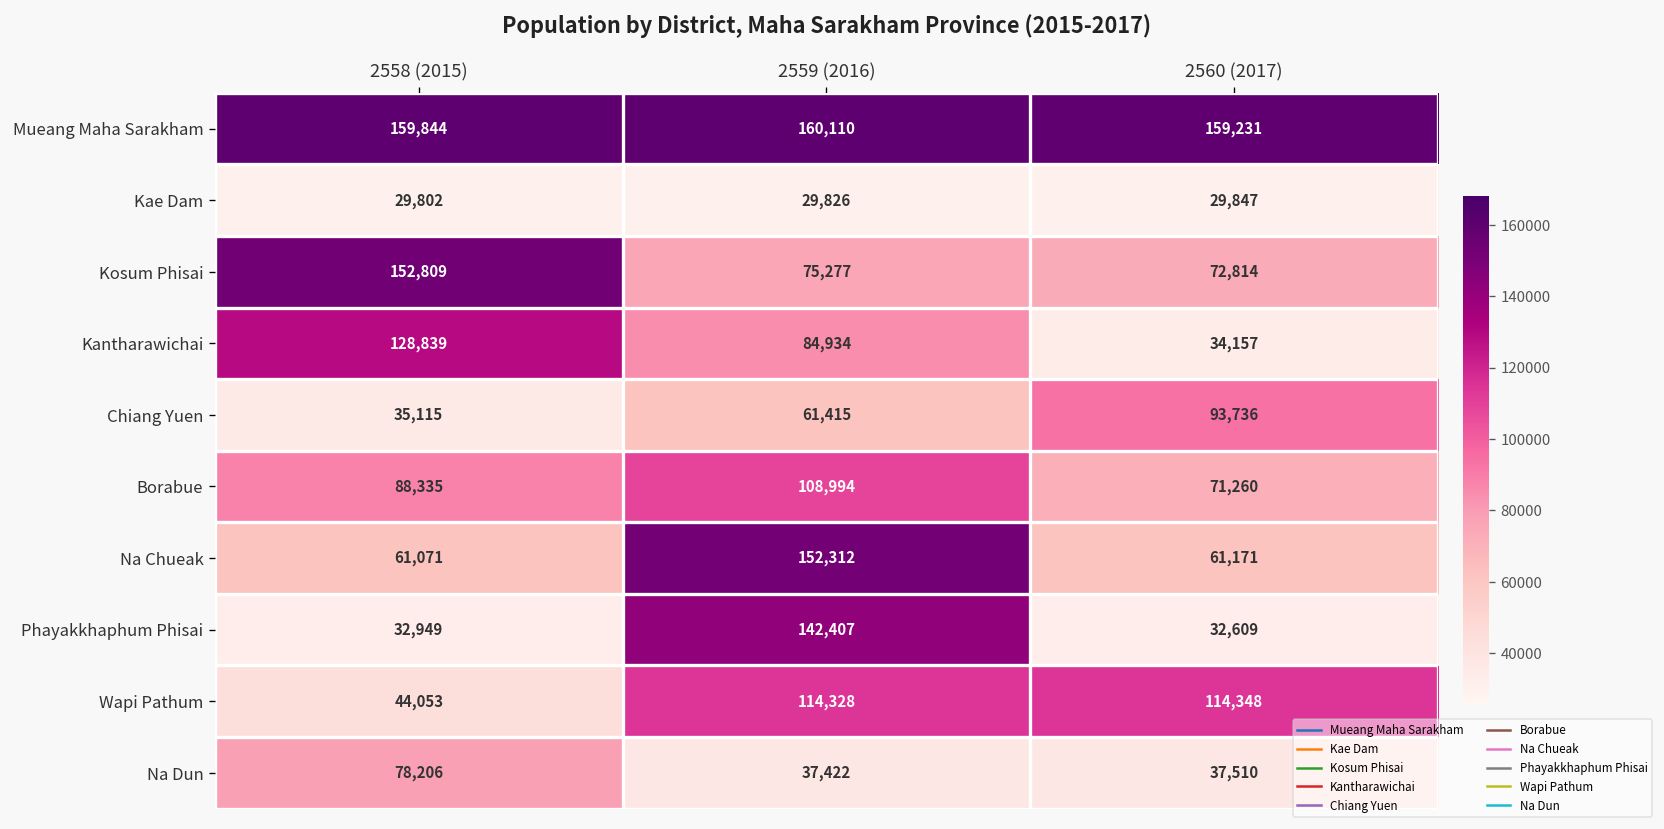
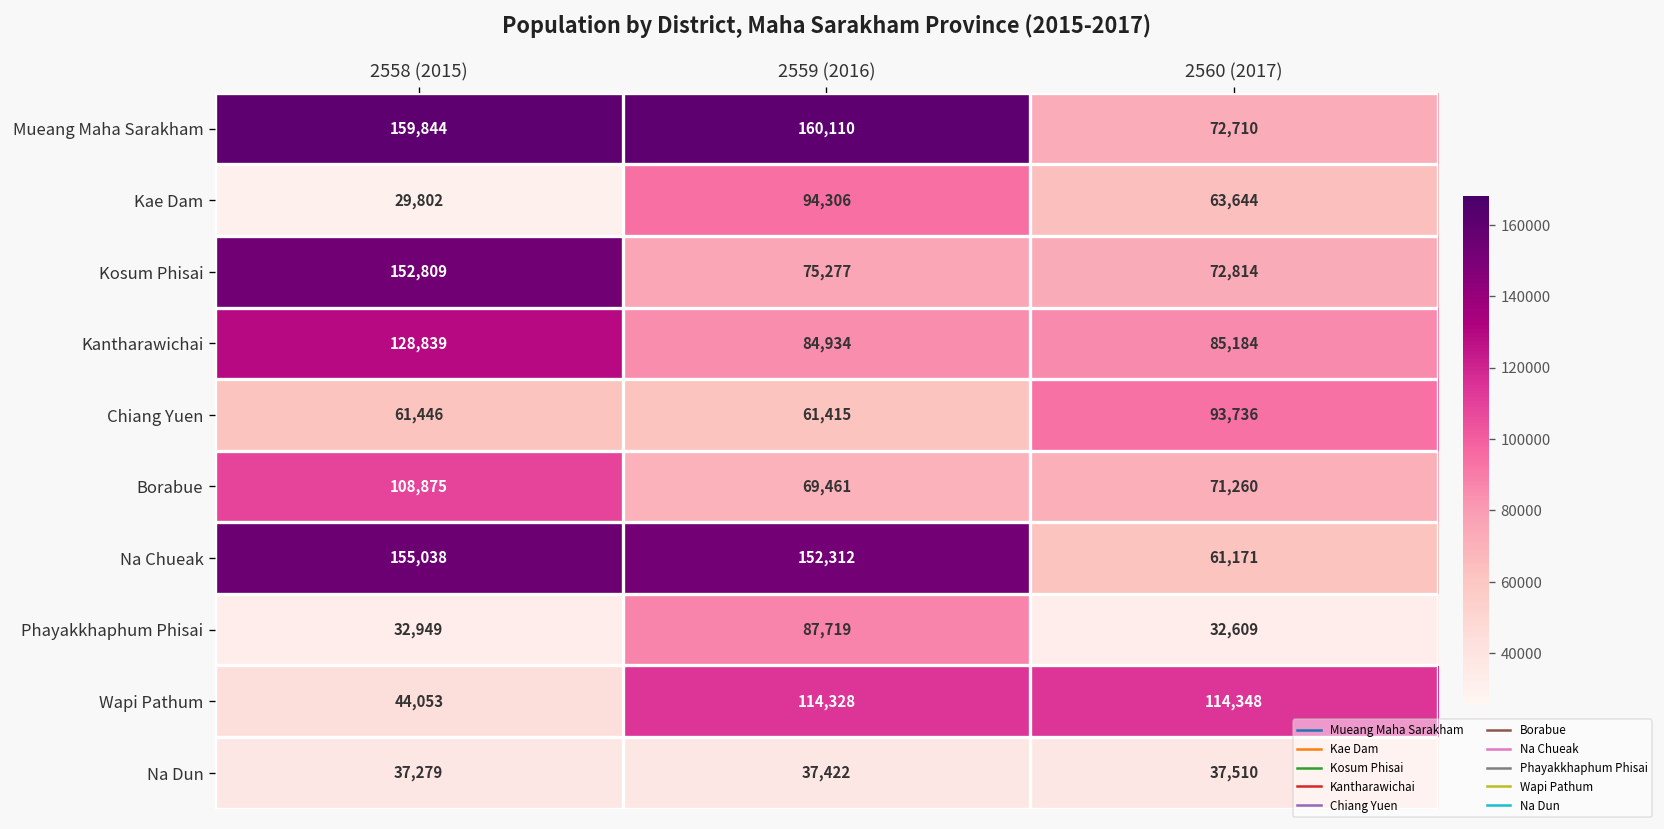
Mueang Maha Sarakham, 2560 (2017): 159,231 -> 72,710
Kae Dam, 2559 (2016): 29,826 -> 94,306
Kae Dam, 2560 (2017): 29,847 -> 63,644
Kantharawichai, 2560 (2017): 34,157 -> 85,184
Chiang Yuen, 2558 (2015): 35,115 -> 61,446
Borabue, 2558 (2015): 88,335 -> 108,875
Borabue, 2559 (2016): 108,994 -> 69,461
Na Chueak, 2558 (2015): 61,071 -> 155,038
Phayakkhaphum Phisai, 2559 (2016): 142,407 -> 87,719
Na Dun, 2558 (2015): 78,206 -> 37,279
